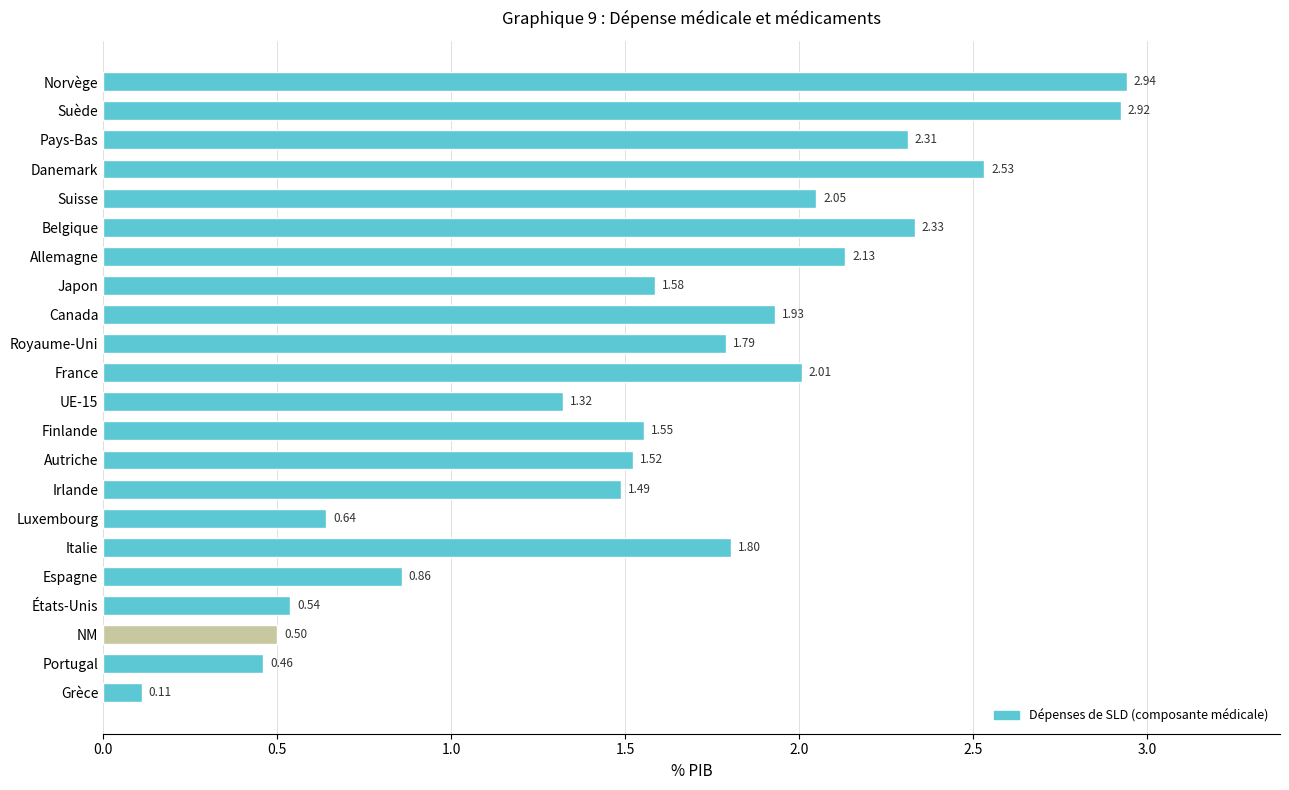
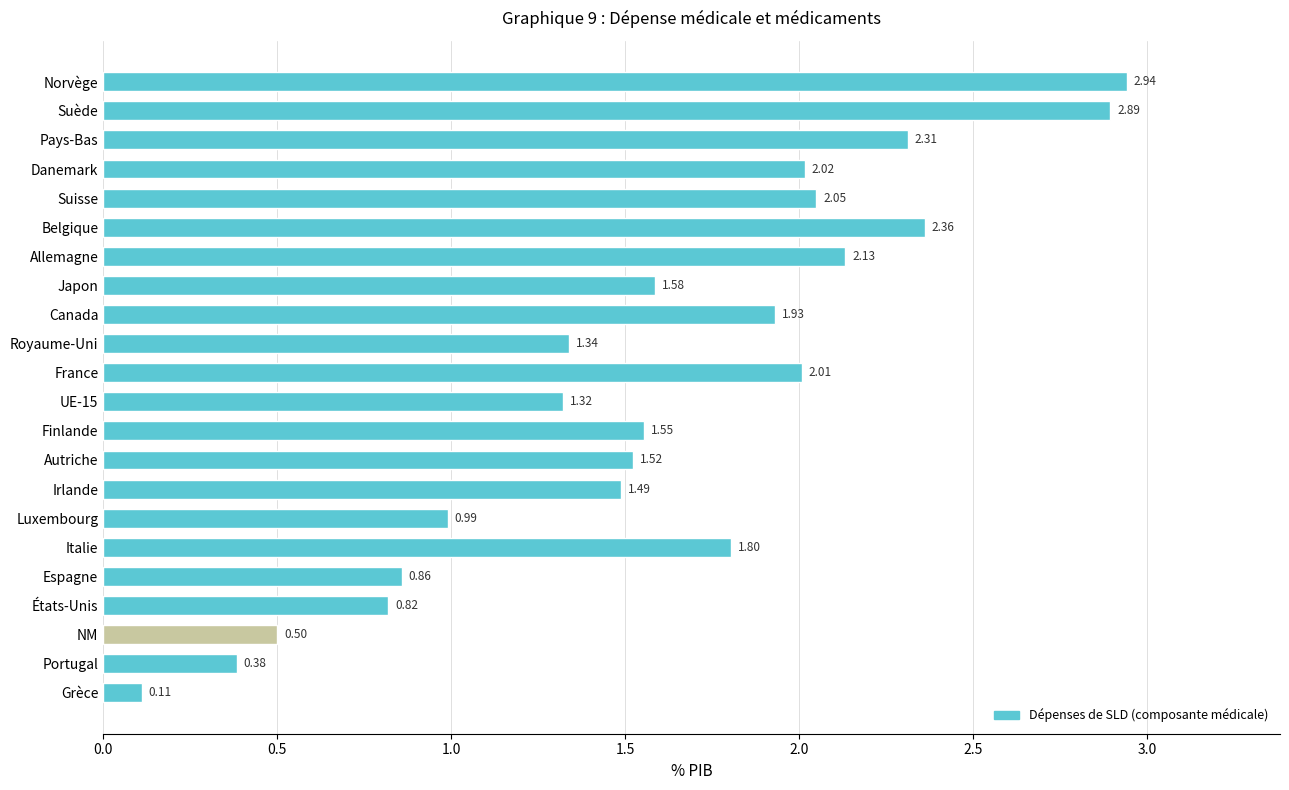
Suède: 2.92 -> 2.89
Danemark: 2.53 -> 2.02
Belgique: 2.33 -> 2.36
Royaume-Uni: 1.79 -> 1.34
Luxembourg: 0.64 -> 0.99
États-Unis: 0.54 -> 0.82
Portugal: 0.46 -> 0.38
